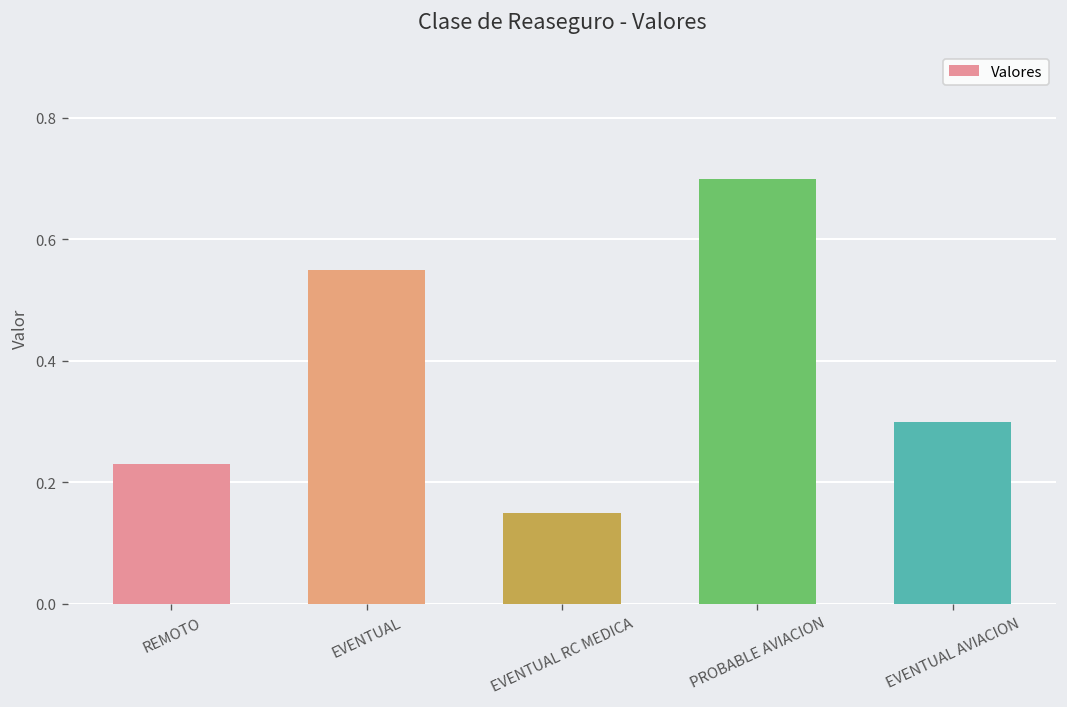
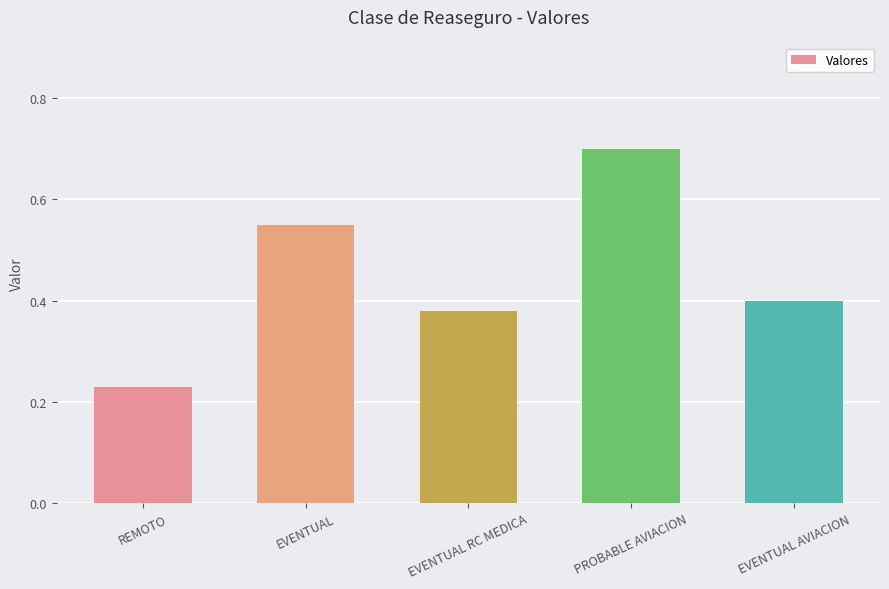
EVENTUAL RC MEDICA: 0.15 -> 0.38
EVENTUAL AVIACION: 0.3 -> 0.4
